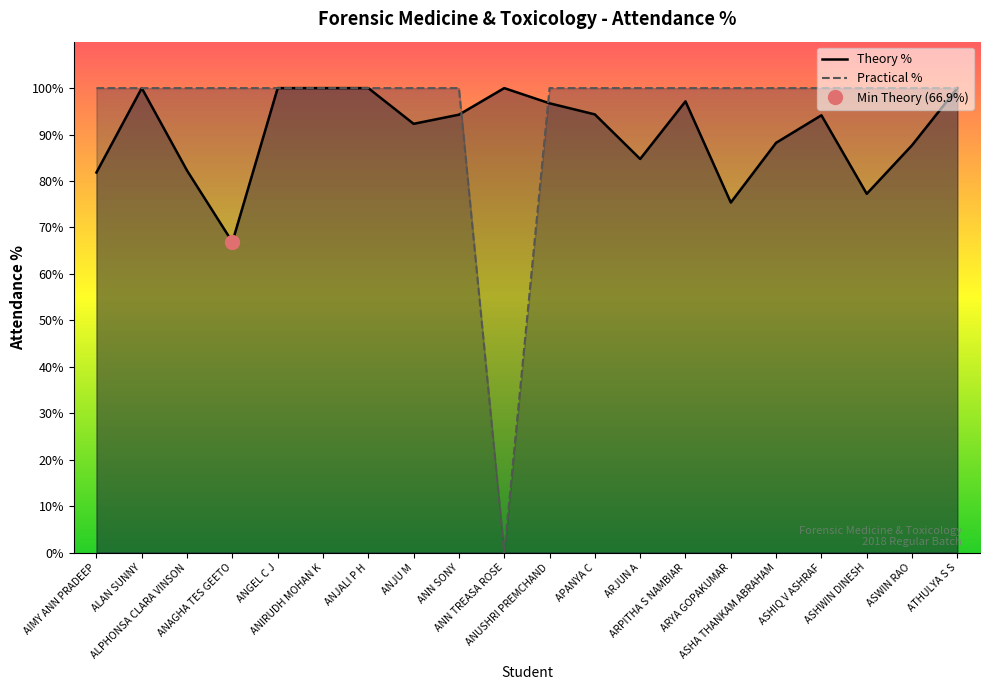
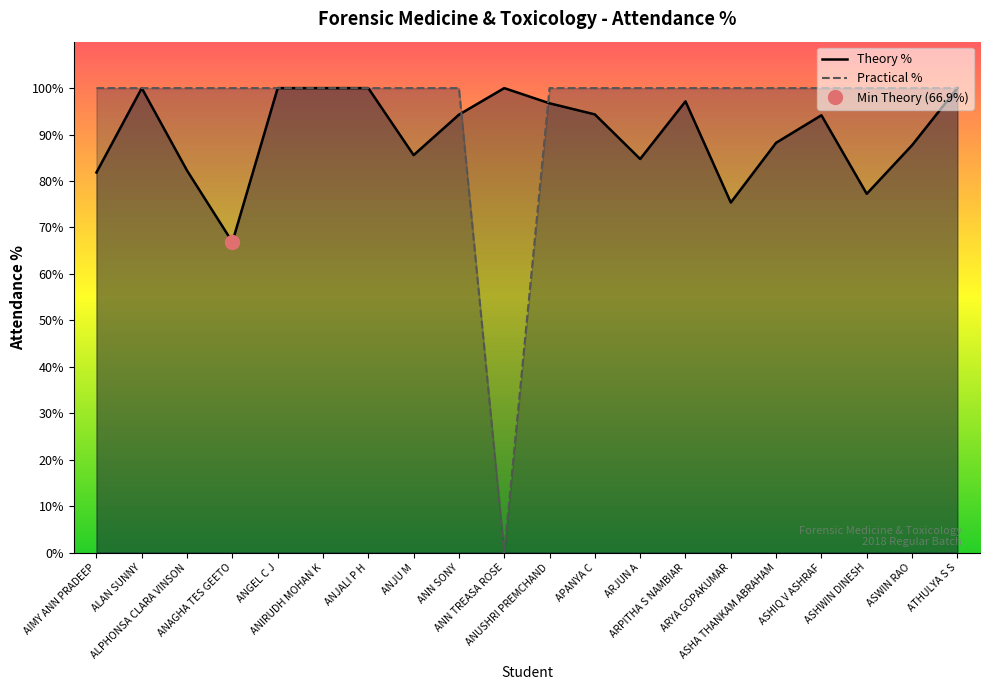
Theory %, ANJU M: 92% -> 86%
